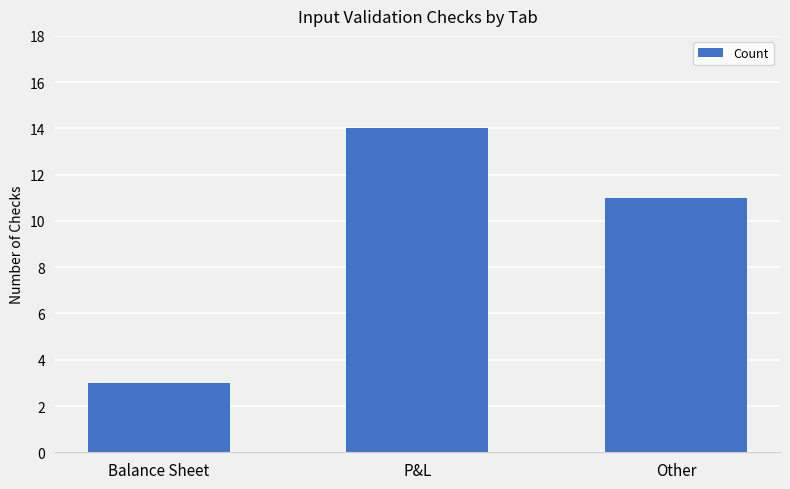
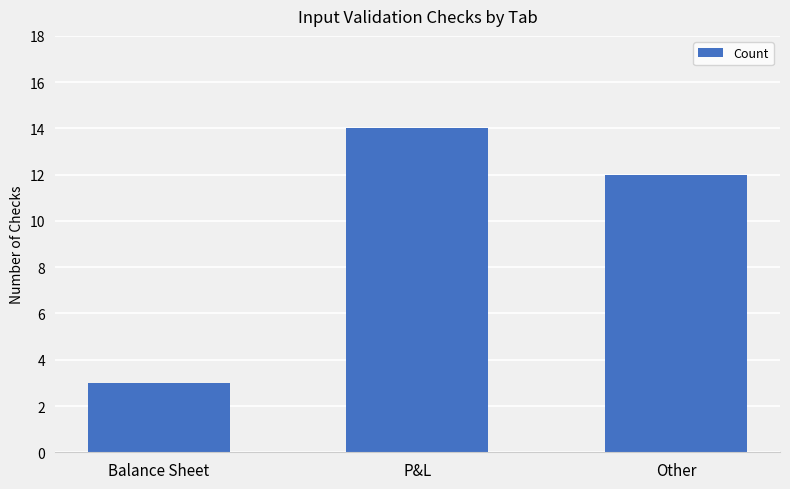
Other: 11 -> 12
